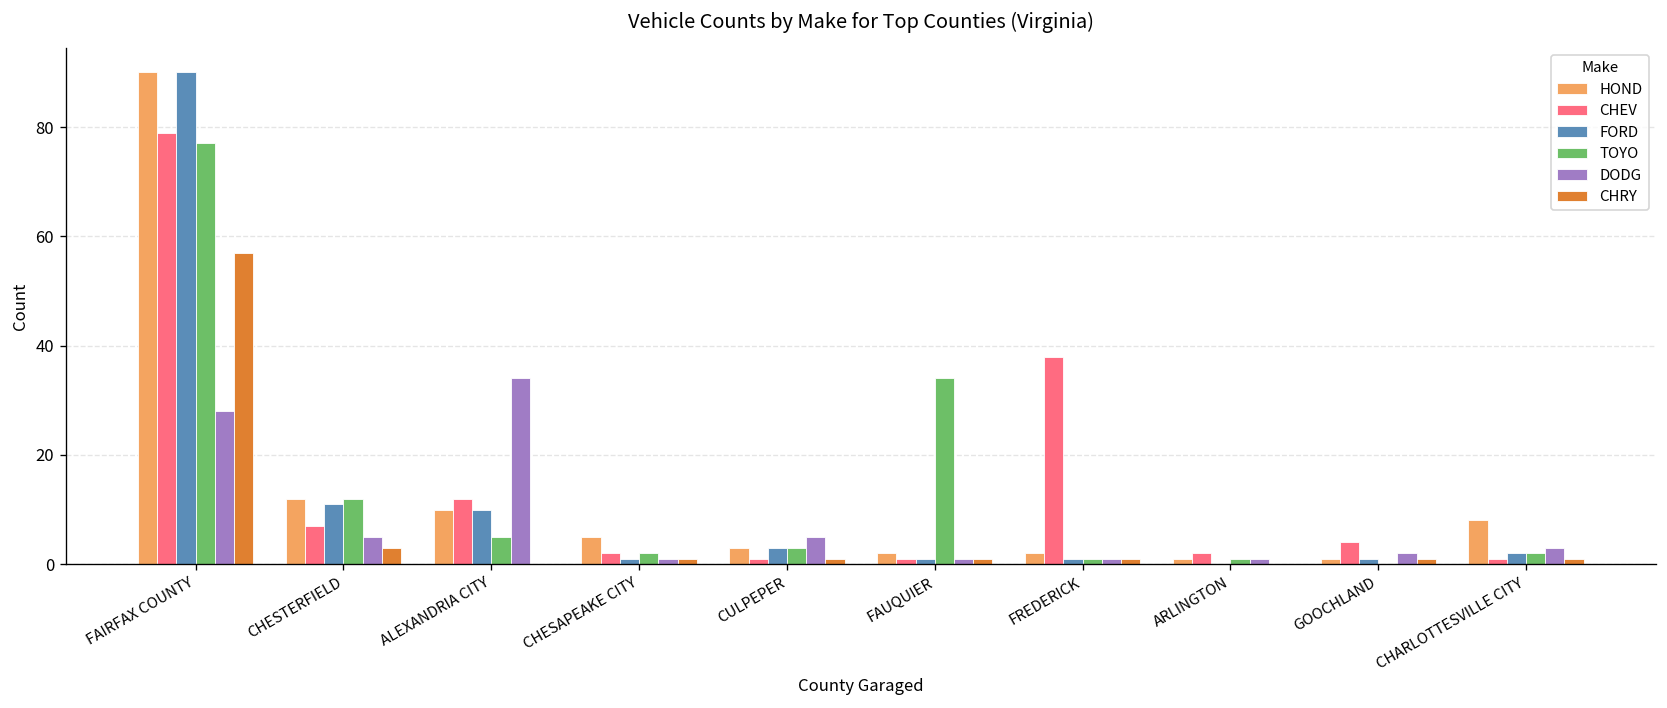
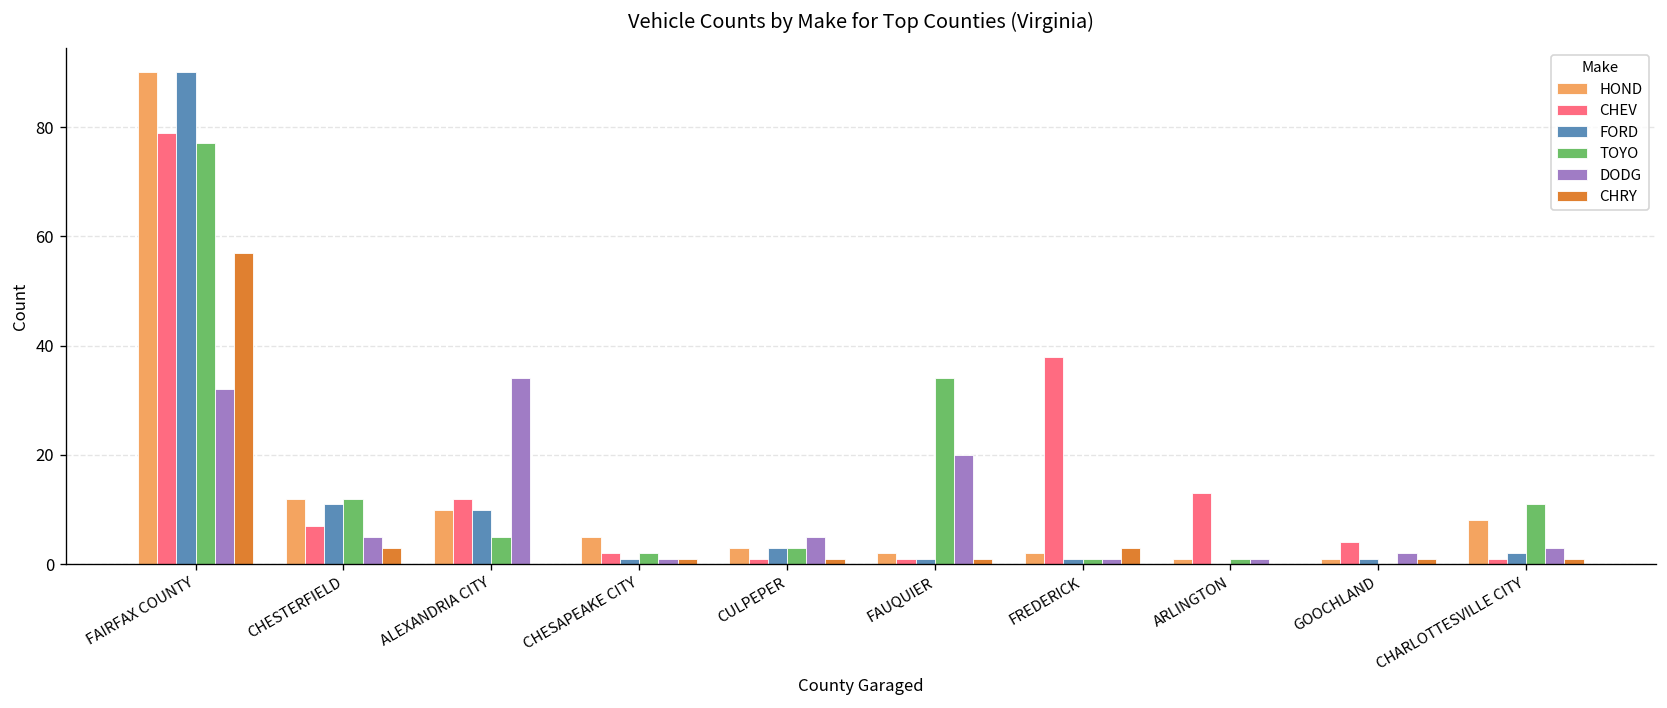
DODG, FAIRFAX COUNTY: 28 -> 32
DODG, FAUQUIER: 1 -> 20
CHRY, FREDERICK: 1 -> 3
CHEV, ARLINGTON: 2 -> 13
TOYO, CHARLOTTESVILLE CITY: 2 -> 11
